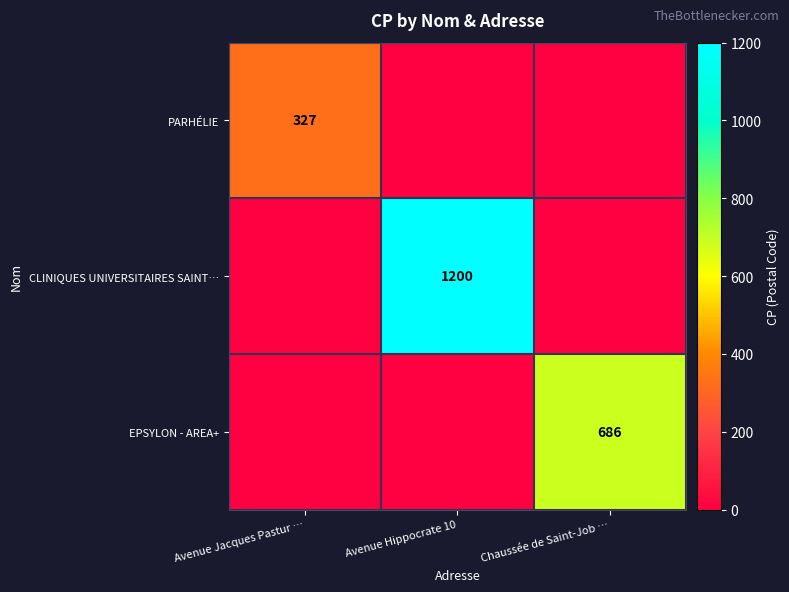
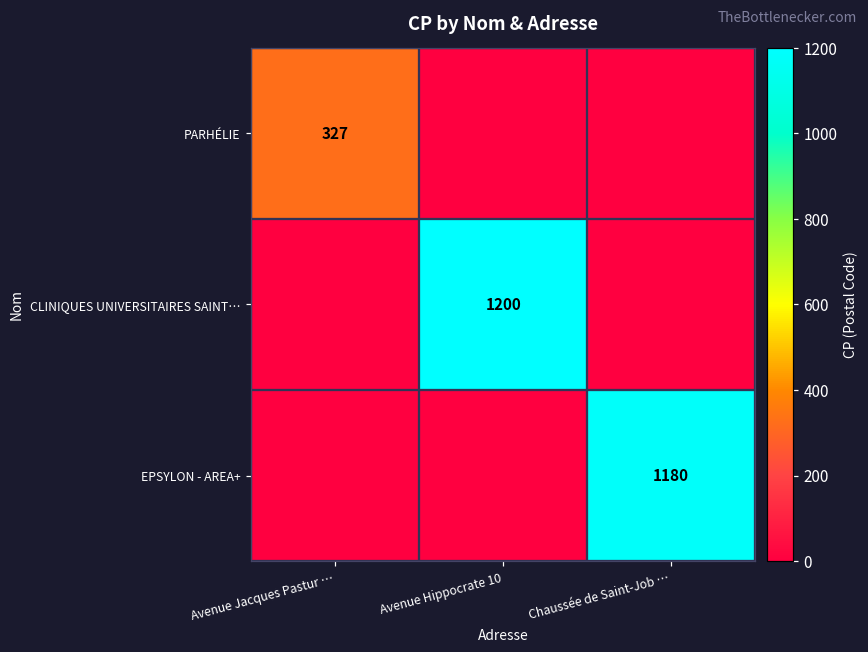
EPSYLON - AREA+, Chaussée de Saint-Job …: 686 -> 1180
